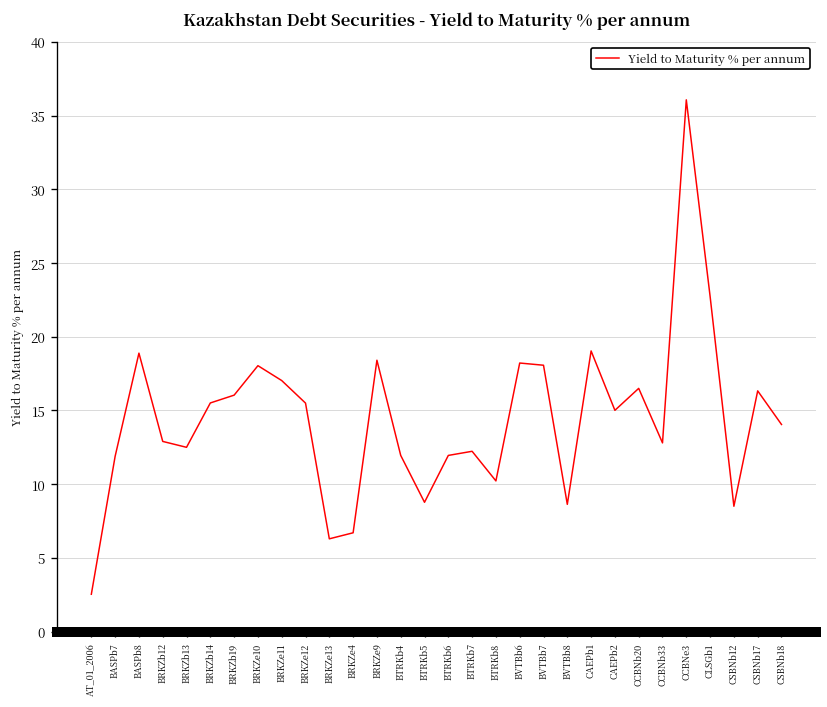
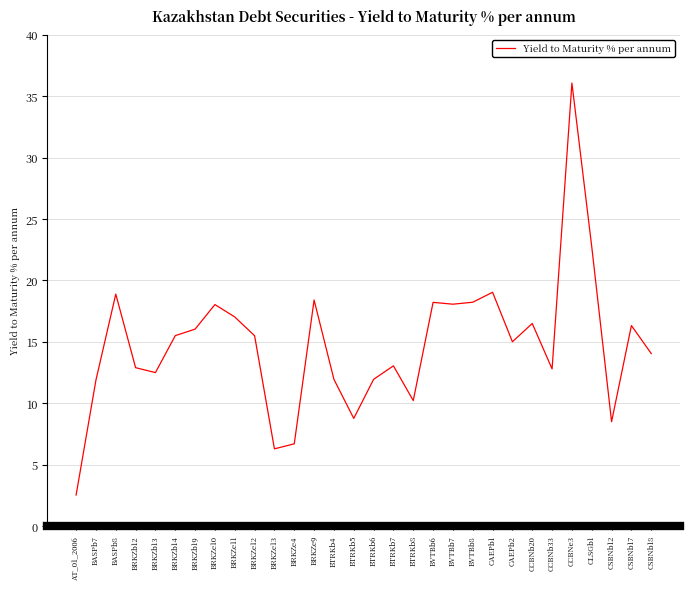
BTRKb7: 12.2 -> 13.1
BVTBb8: 8.6 -> 18.2
